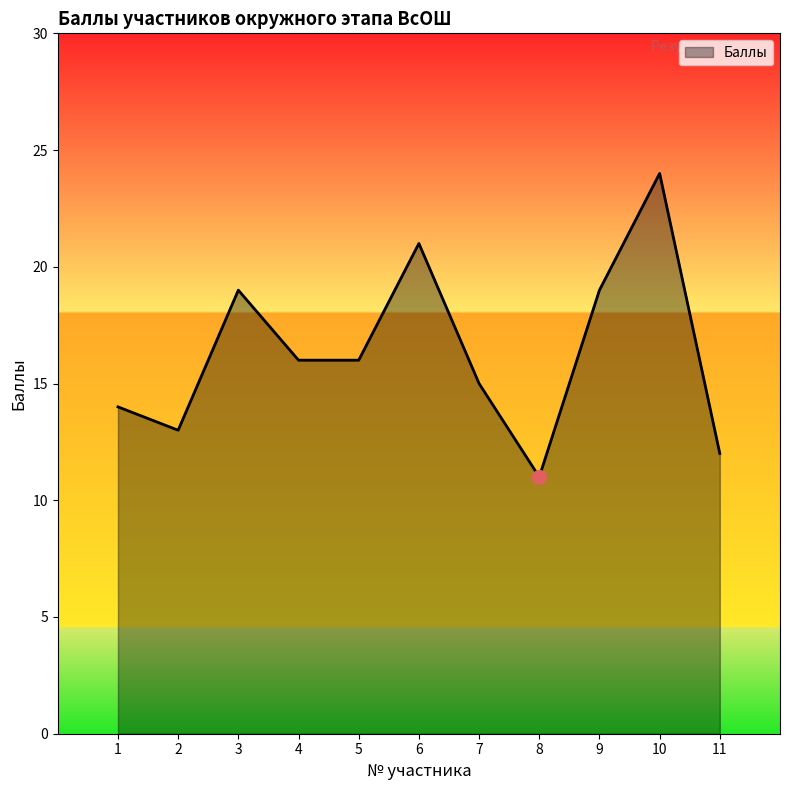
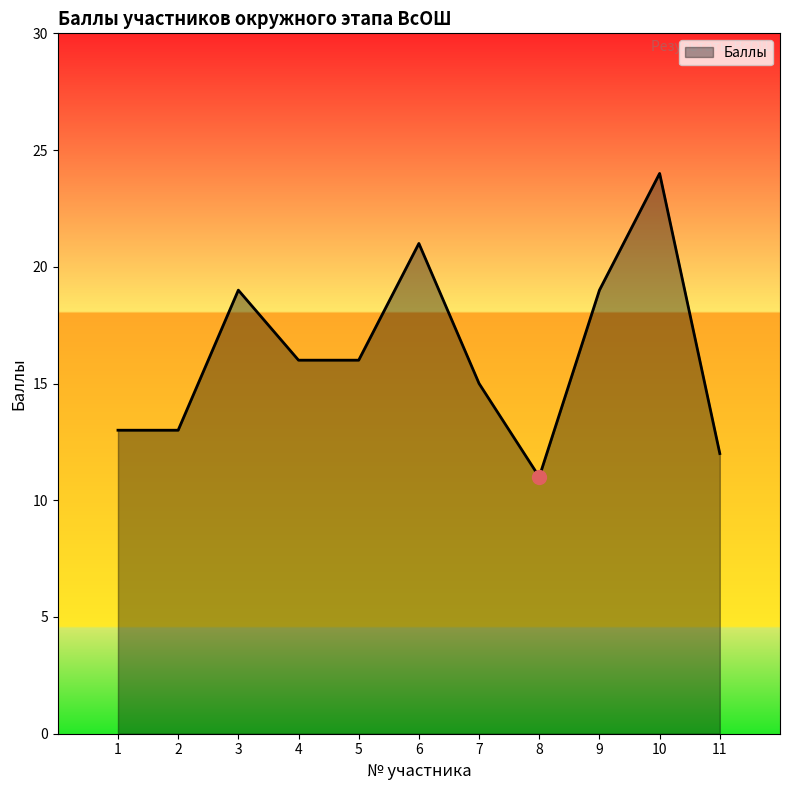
Баллы, 1: 14 -> 13
